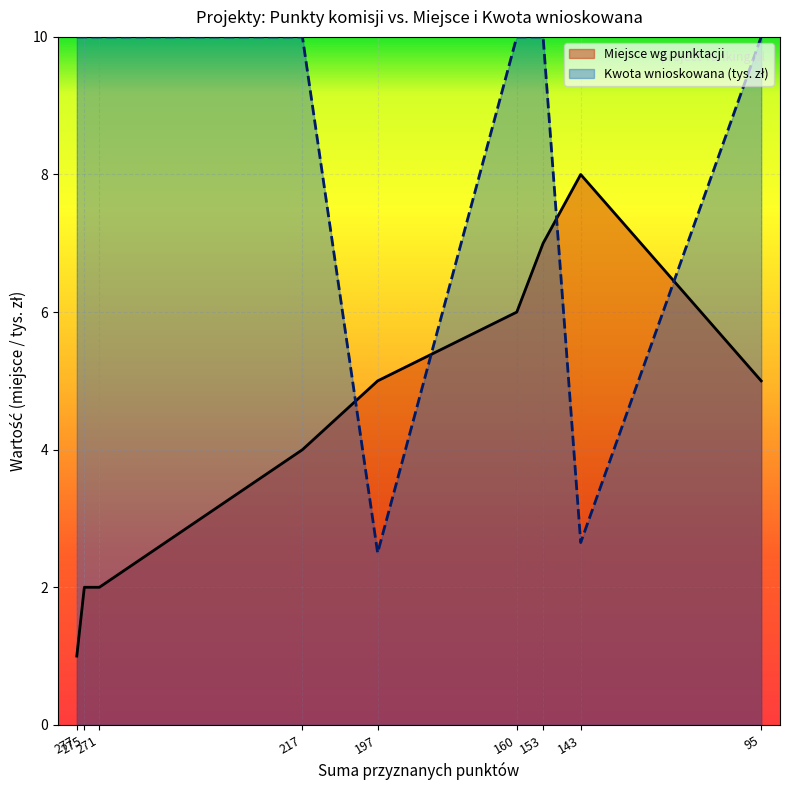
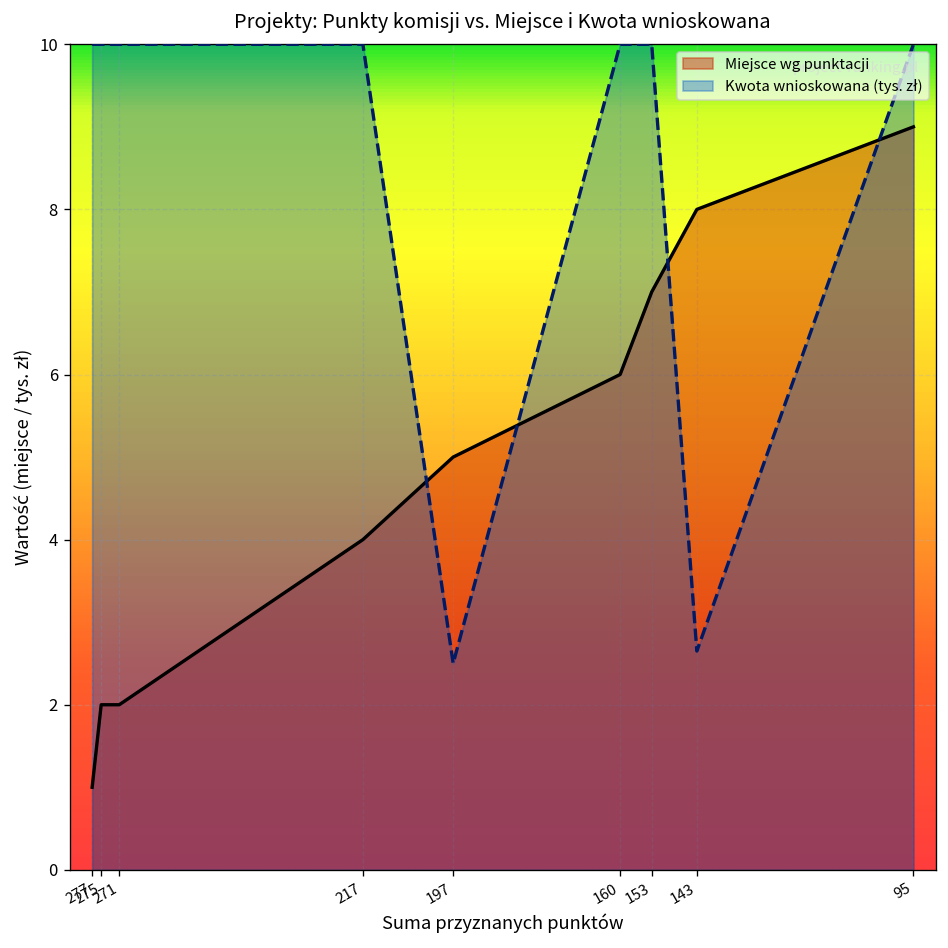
Miejsce wg punktacji, 95: 5 -> 9
